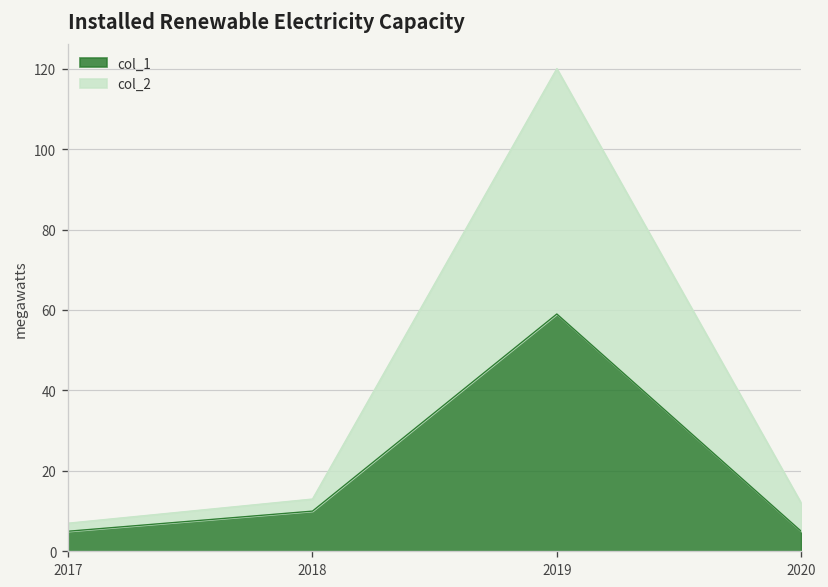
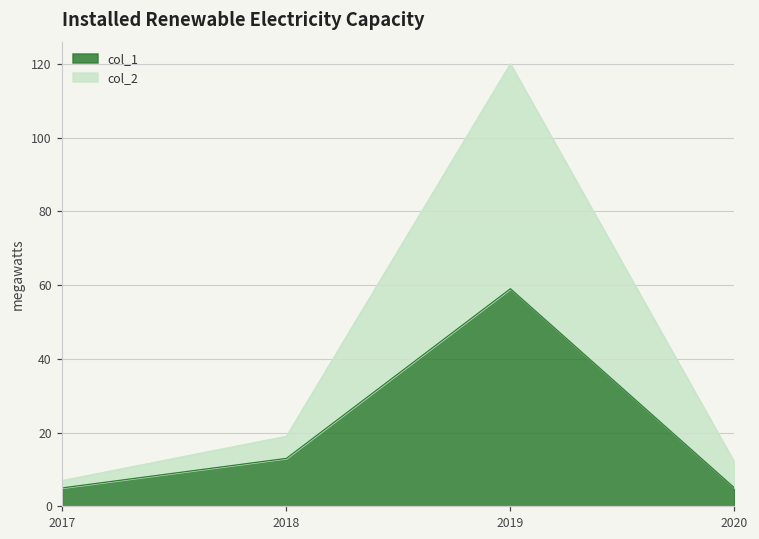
col_1, 2018: 10 -> 13
col_2, 2018: 3 -> 6
